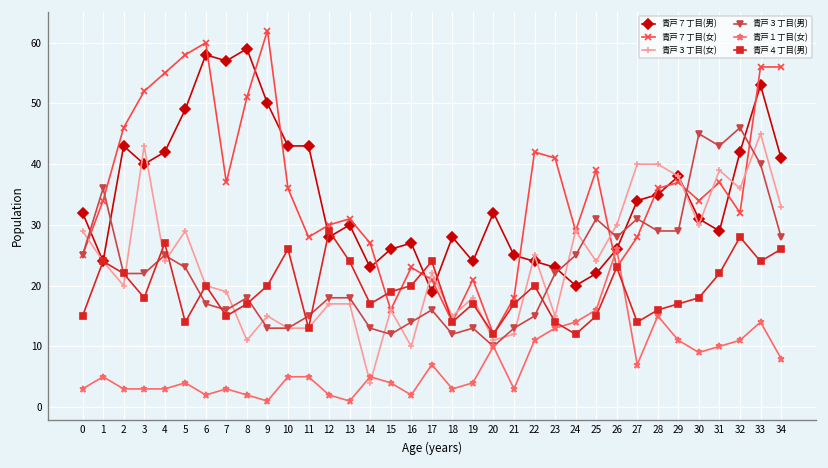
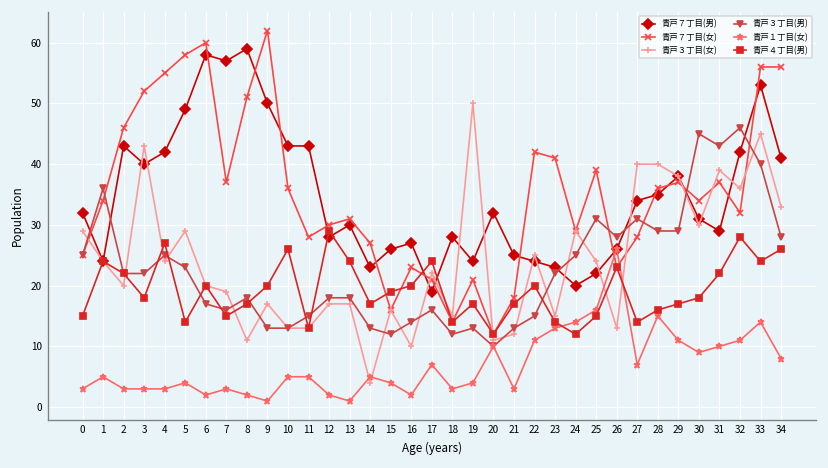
青戸３丁目(女), 9: 15 -> 17
青戸３丁目(女), 19: 18 -> 50
青戸３丁目(女), 26: 30 -> 13
